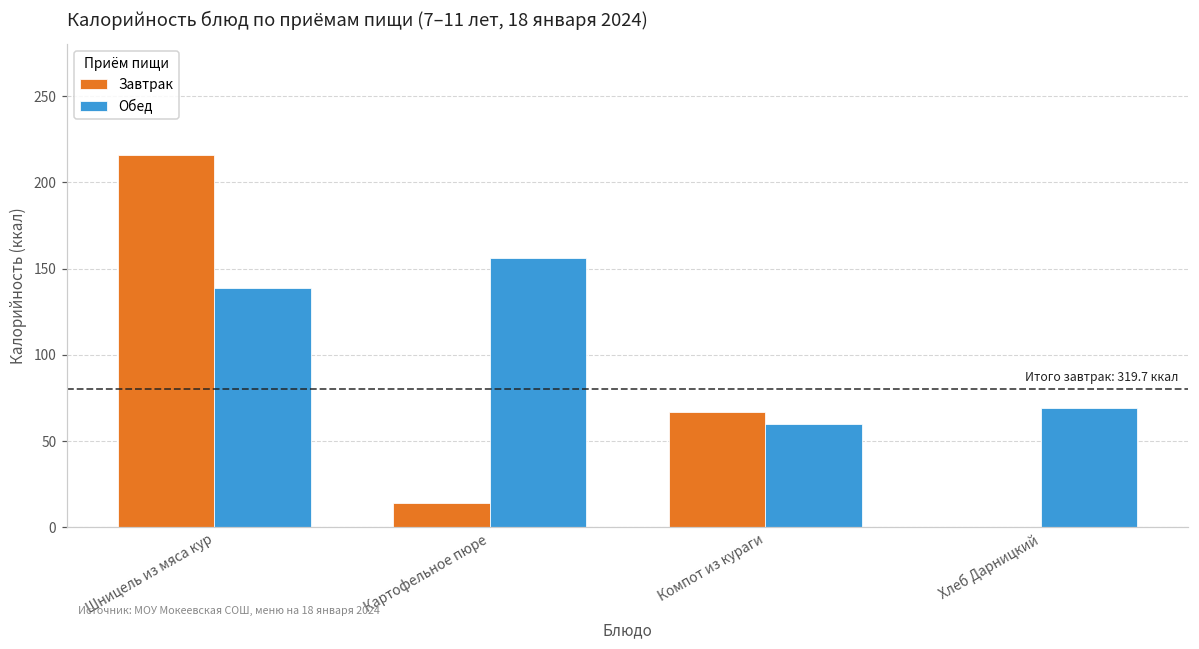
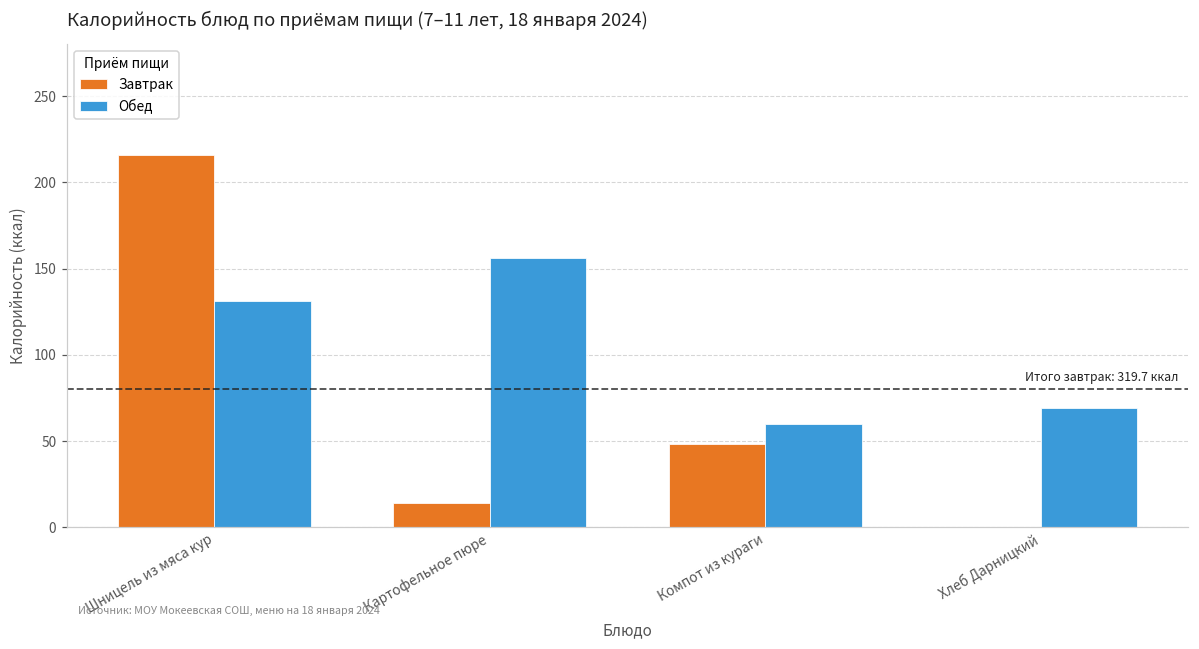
Обед, Шницель из мяса кур: 139 -> 131
Завтрак, Компот из кураги: 67 -> 48
